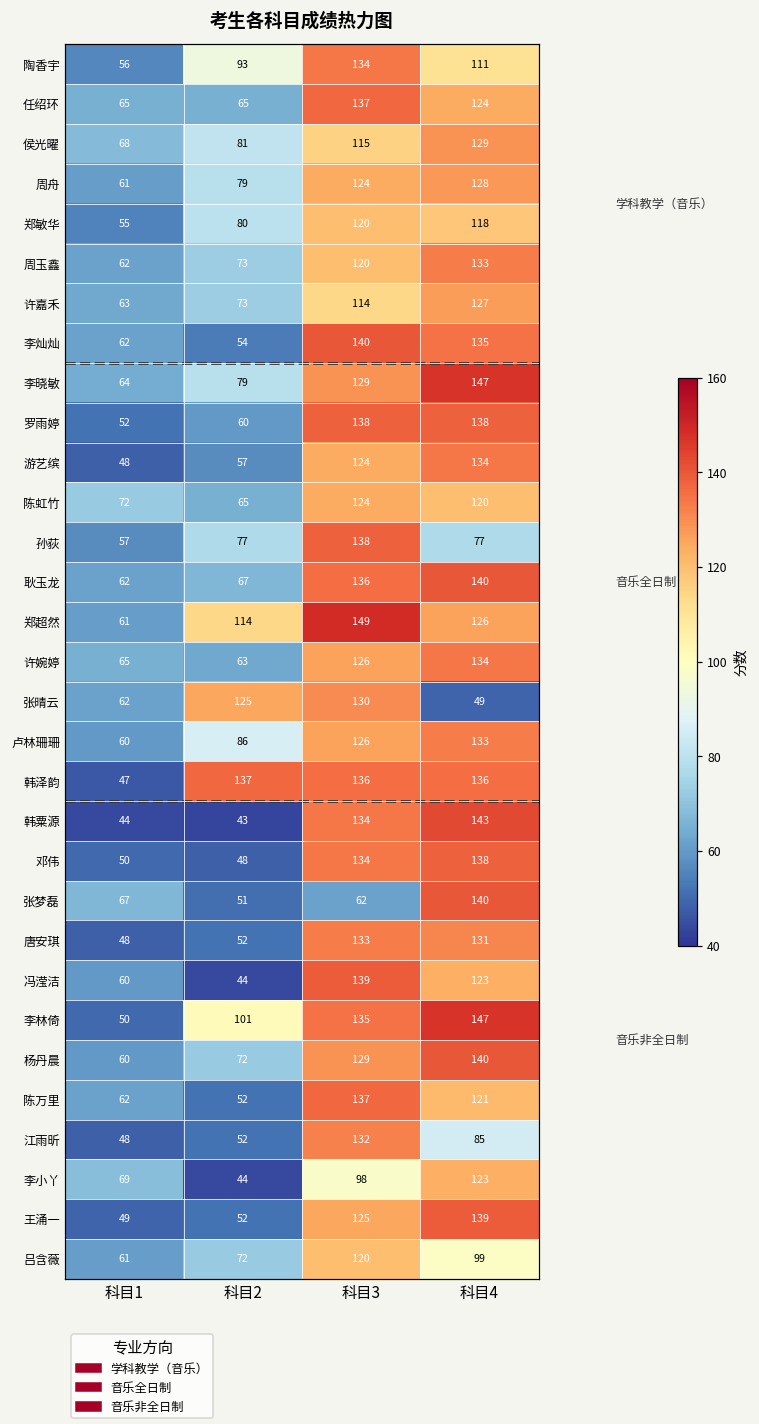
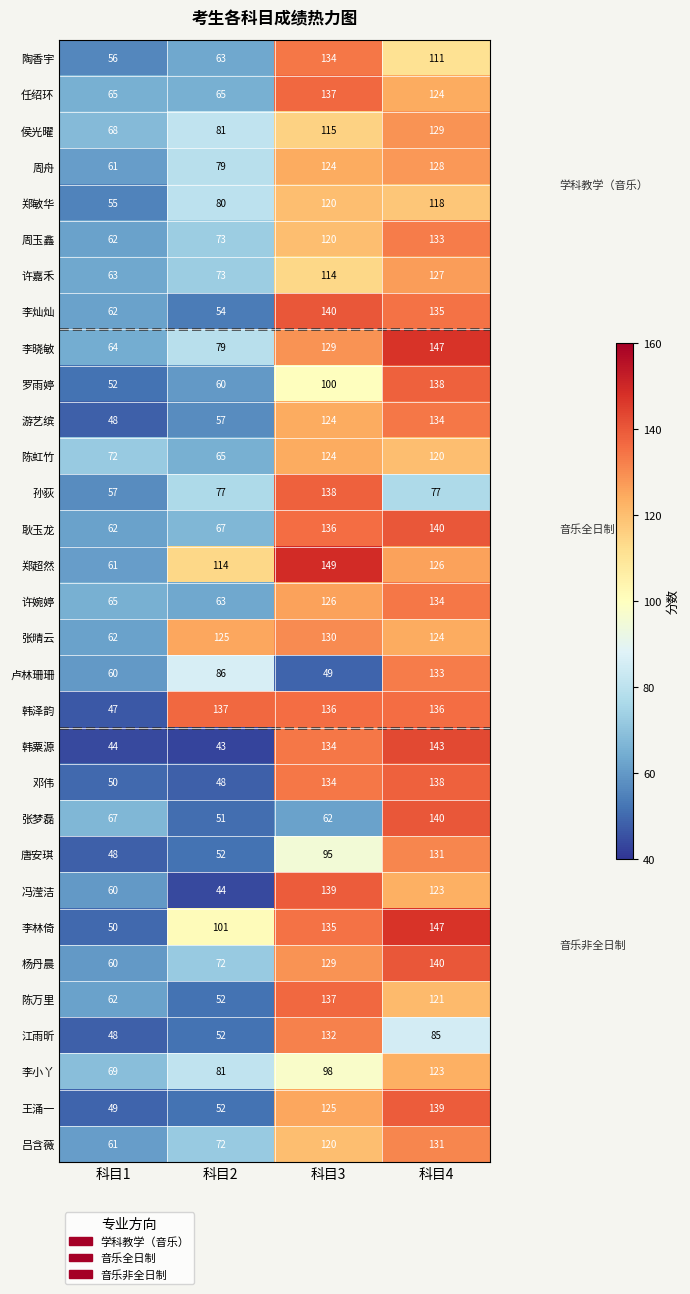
陶香宇, 科目2: 93 -> 63
罗雨婷, 科目3: 138 -> 100
张晴云, 科目4: 49 -> 124
卢林珊珊, 科目3: 126 -> 49
唐安琪, 科目3: 133 -> 95
李小丫, 科目2: 44 -> 81
吕含薇, 科目4: 99 -> 131
